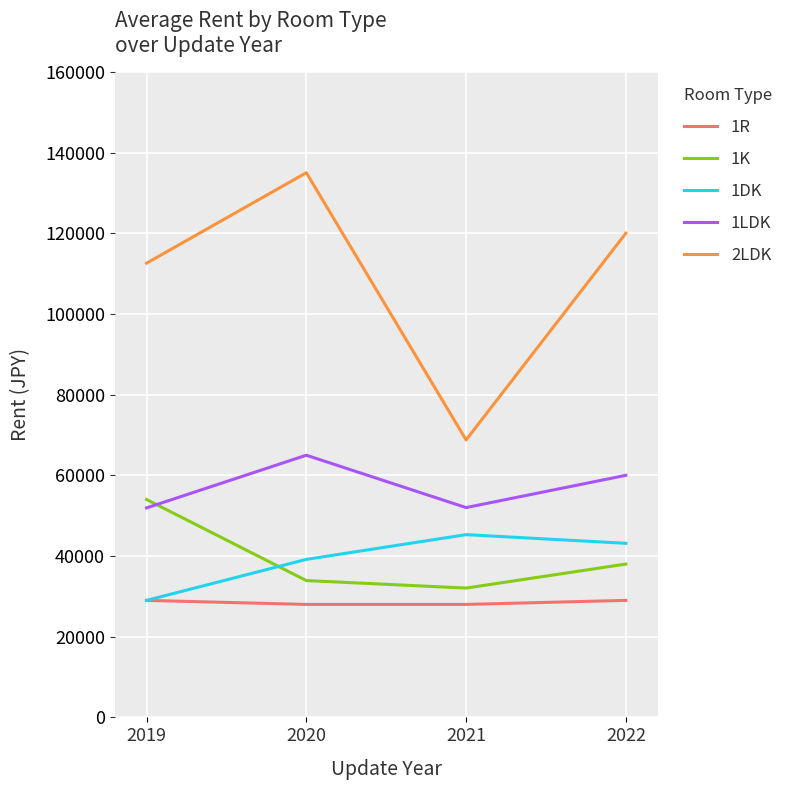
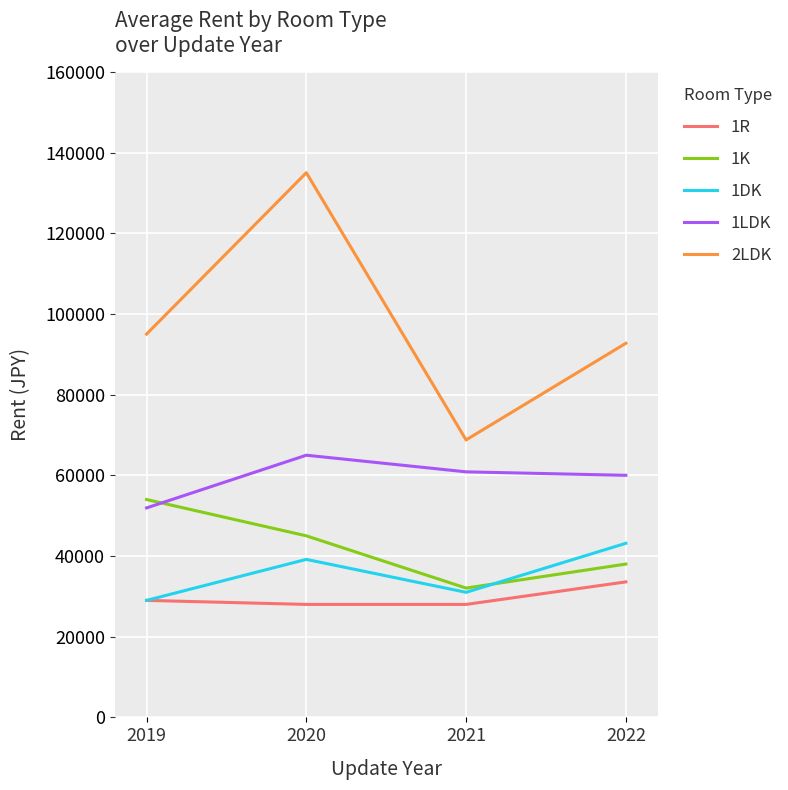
2LDK, 2019: 113000 -> 95000
1K, 2020: 34000 -> 45000
1DK, 2021: 45000 -> 31000
1LDK, 2021: 52000 -> 61000
1R, 2022: 29000 -> 34000
2LDK, 2022: 120000 -> 93000
